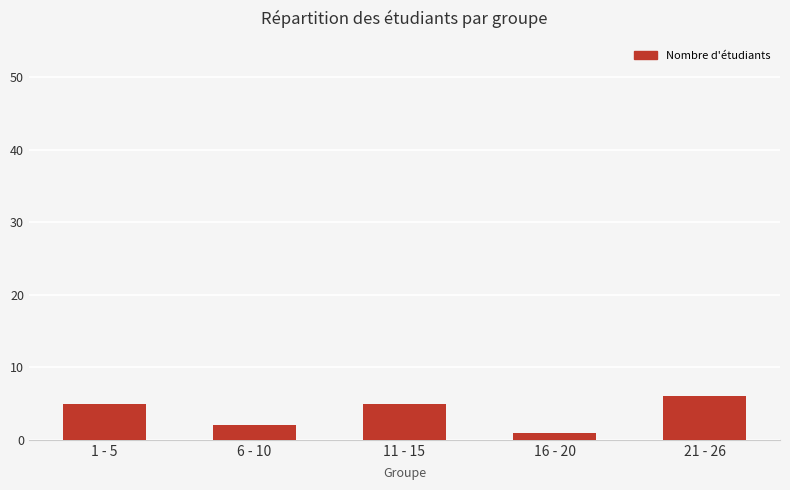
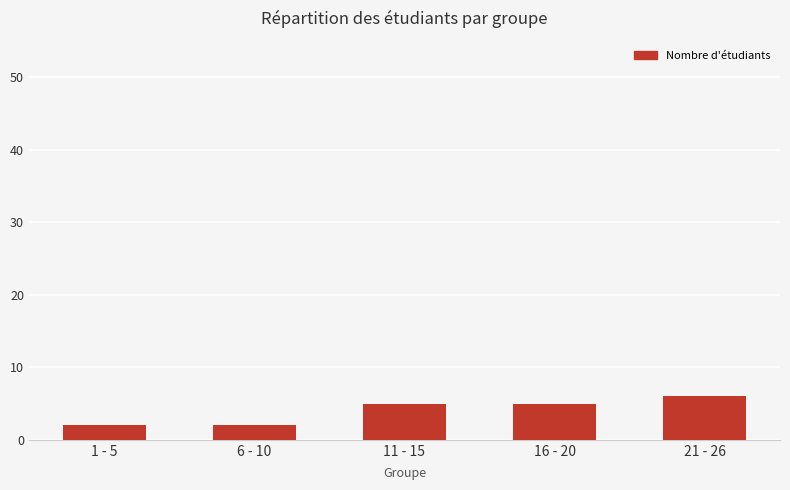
1 - 5: 5 -> 2
16 - 20: 1 -> 5
